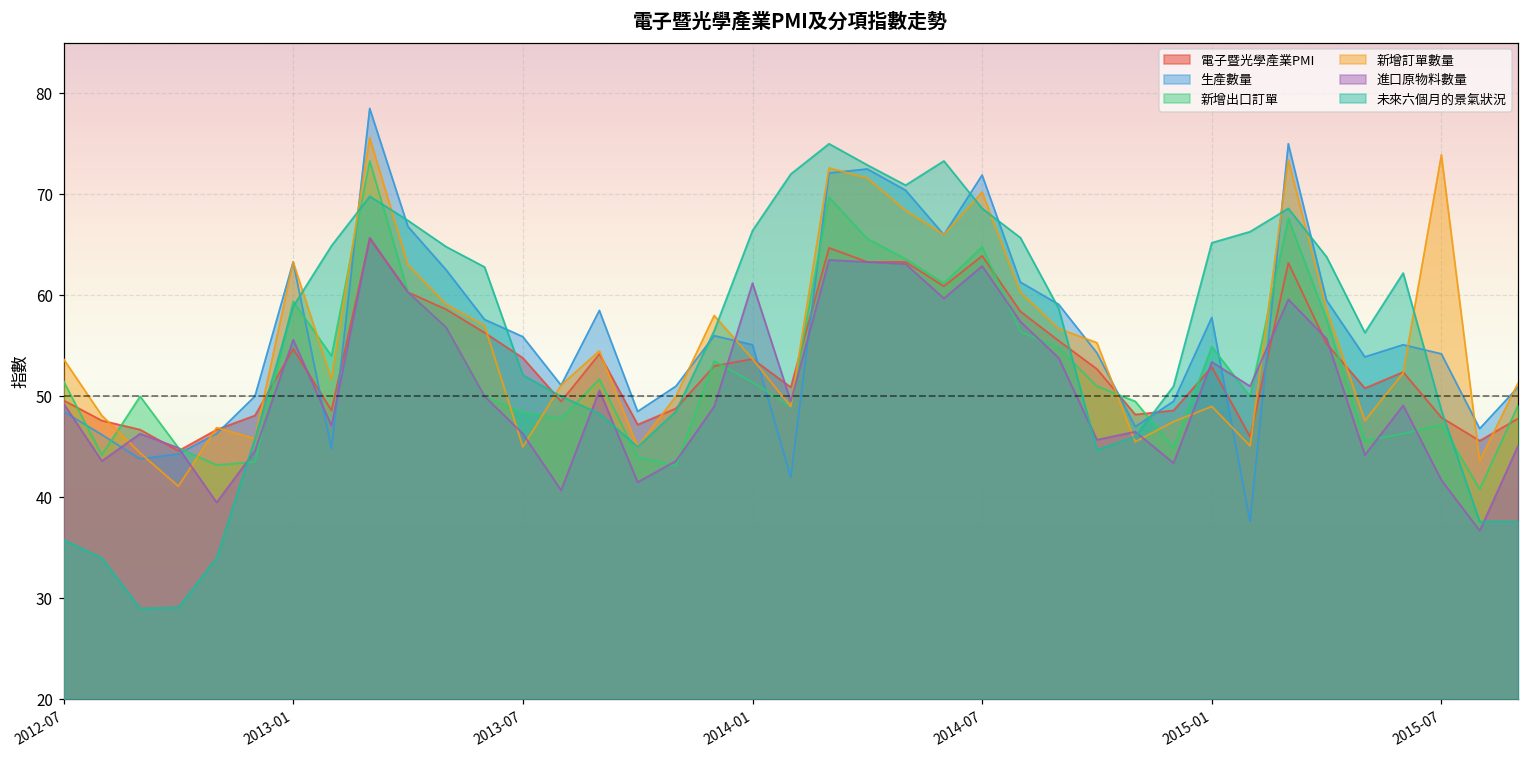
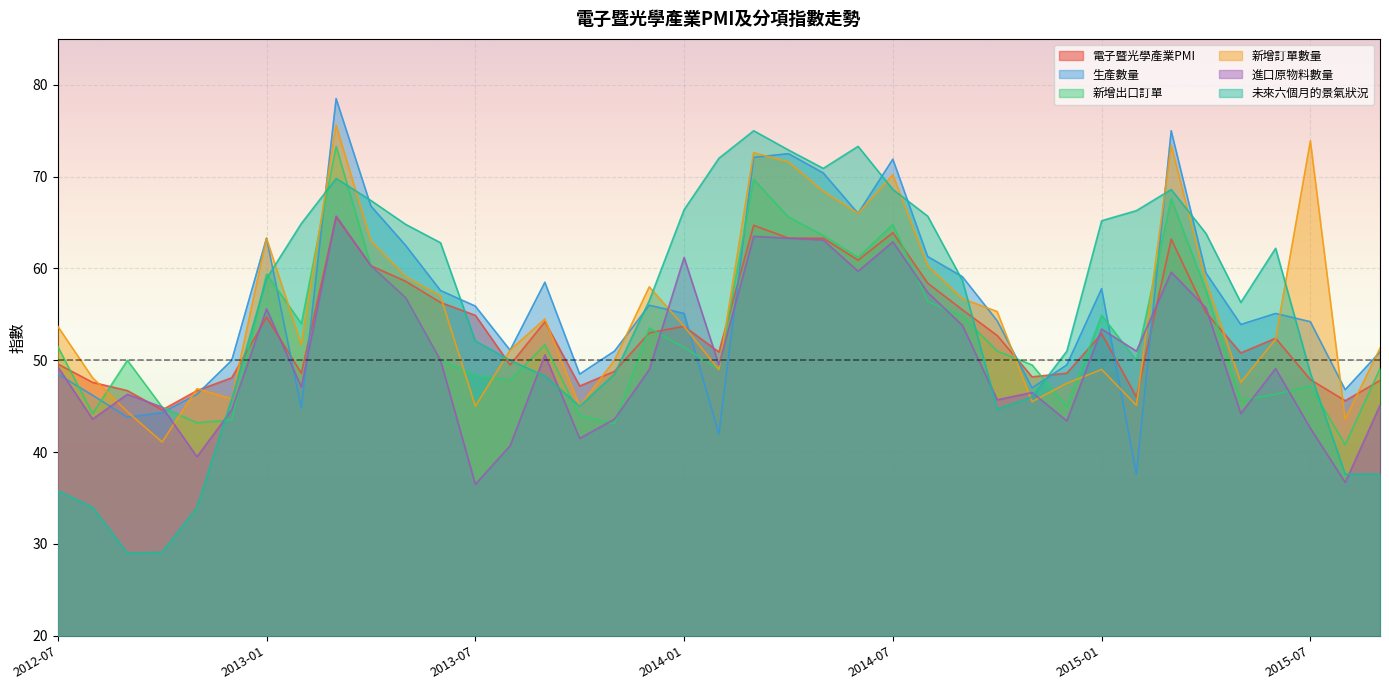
電子暨光學產業PMI, 2013-07: 54 -> 55
進口原物料數量, 2013-07: 46 -> 37
進口原物料數量, 2015-07: 42 -> 43
